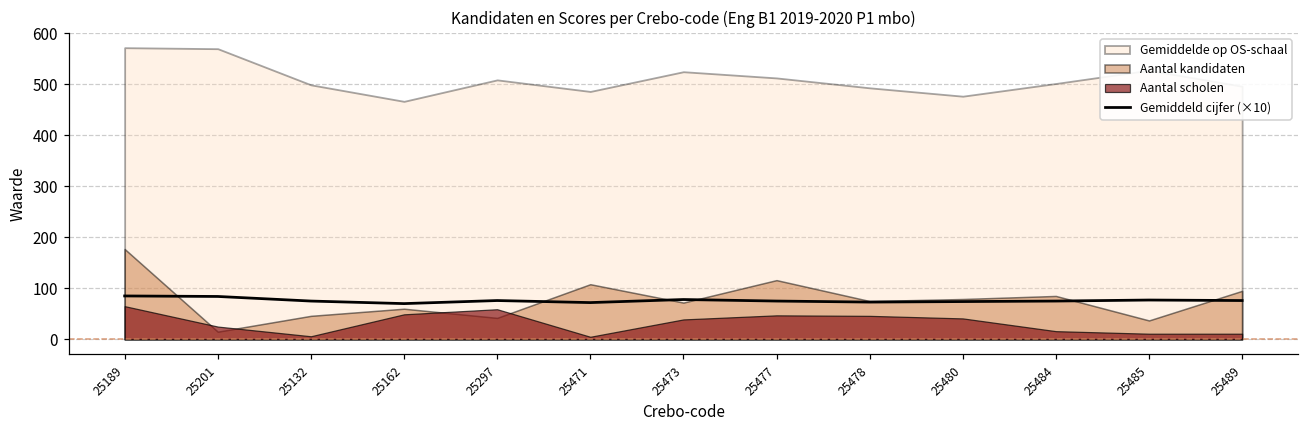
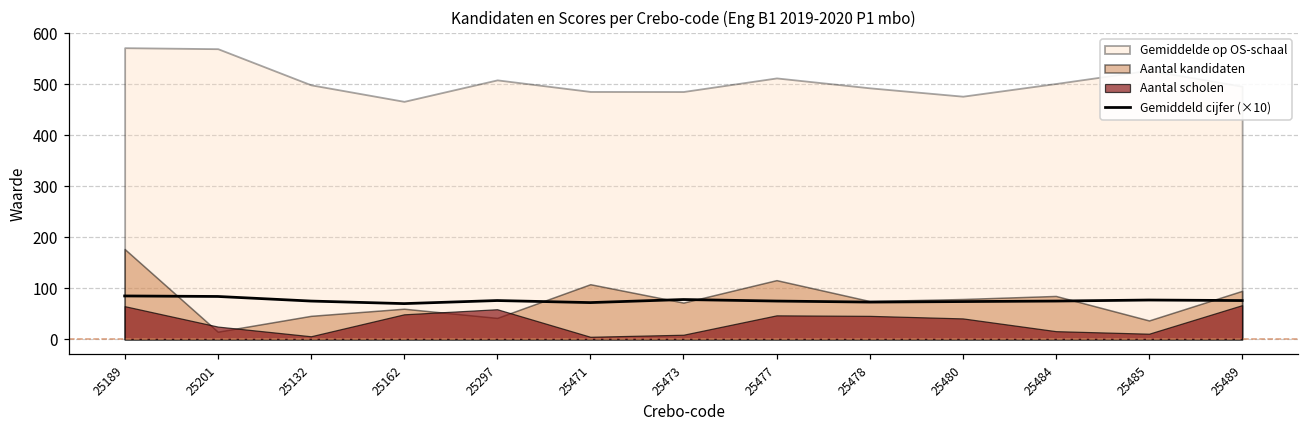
Gemiddelde op OS-schaal, 25473: 520 -> 490
Aantal scholen, 25473: 40 -> 10
Aantal scholen, 25489: 10 -> 70
